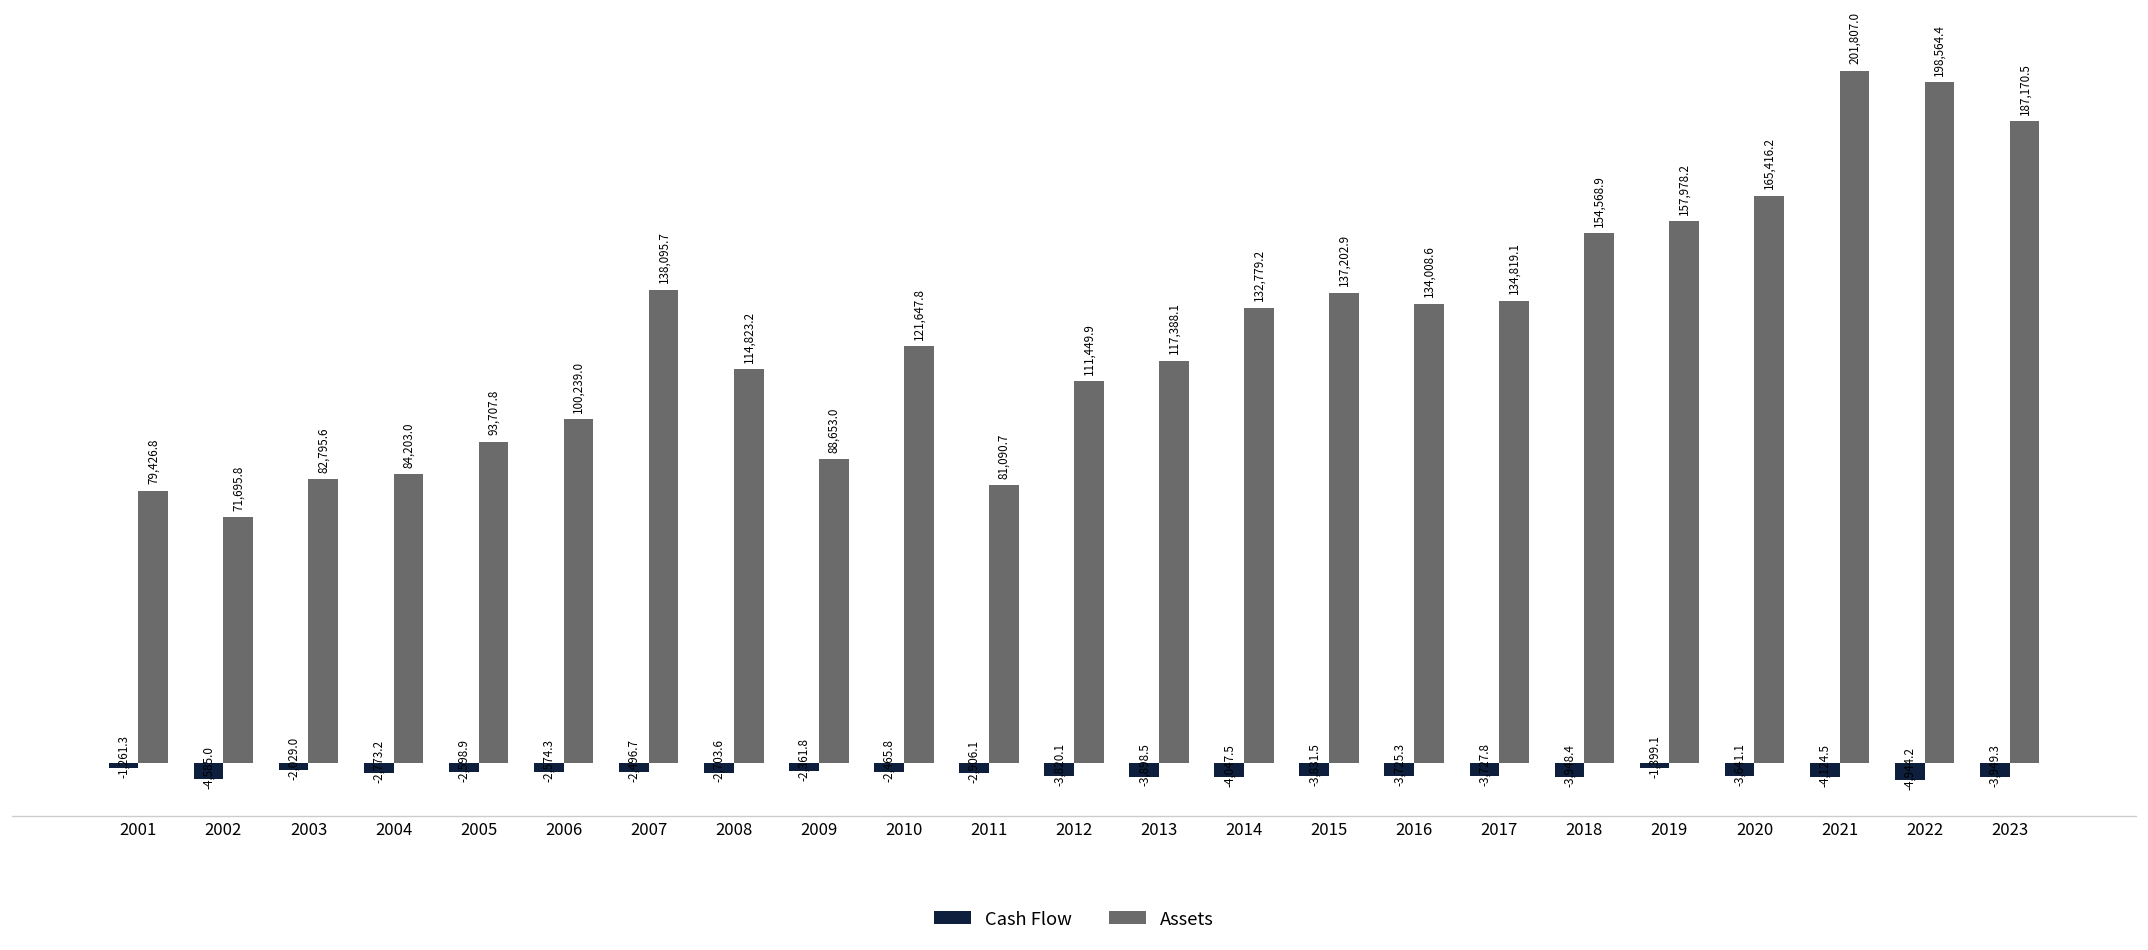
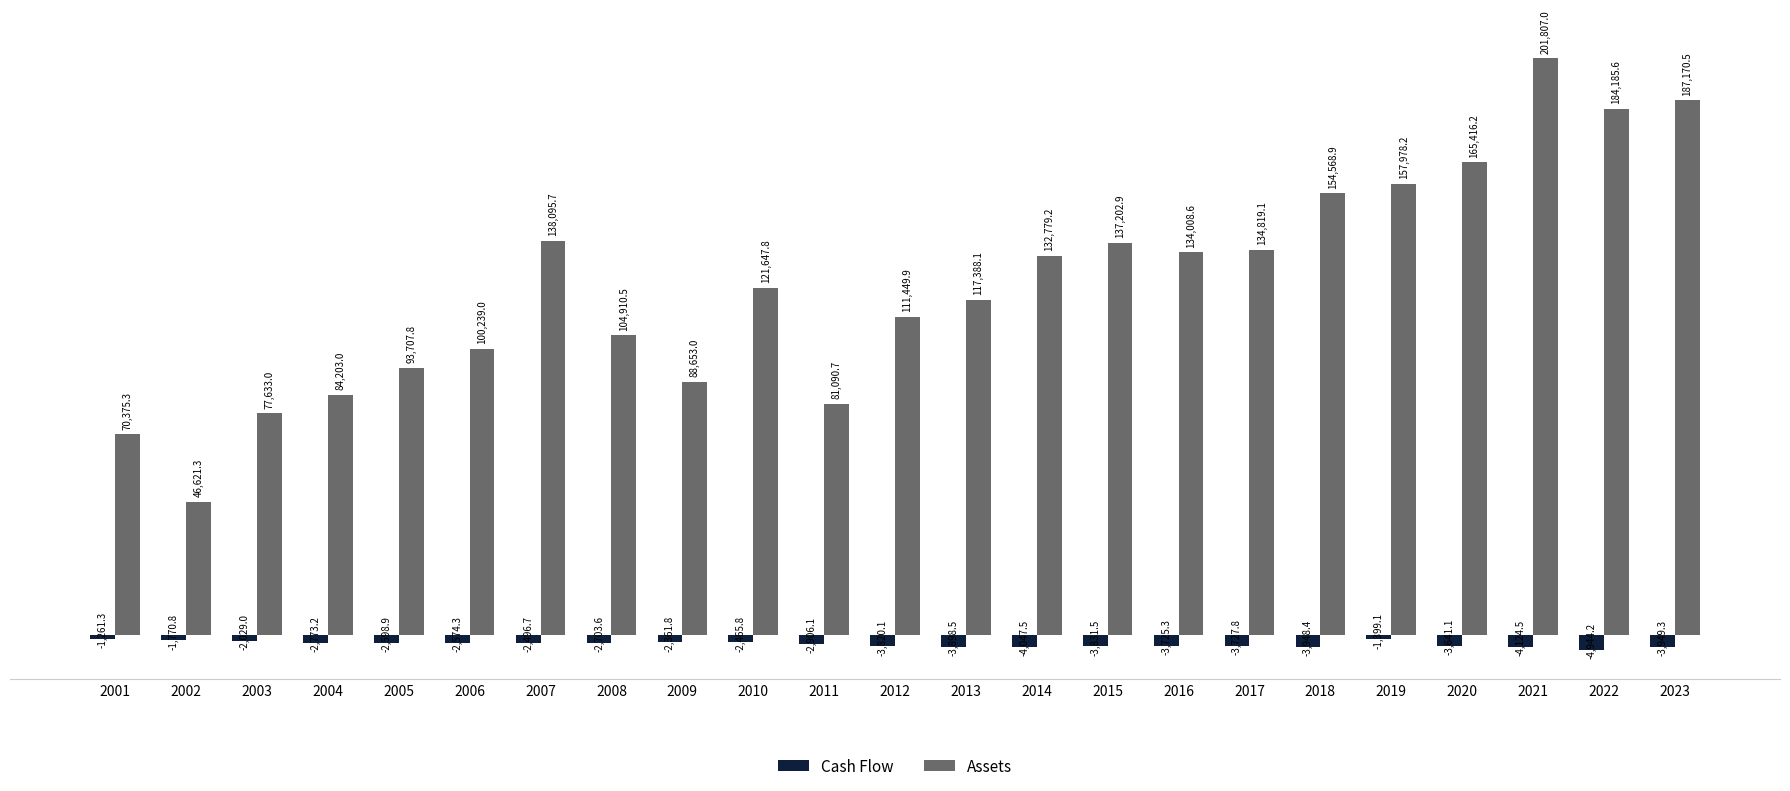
Assets, 2001: 79,426.8 -> 70,375.3
Cash Flow, 2002: -4,585.0 -> -1,770.8
Assets, 2002: 71,695.8 -> 46,621.3
Assets, 2003: 82,795.6 -> 77,633.0
Assets, 2008: 114,823.2 -> 104,910.5
Assets, 2022: 198,564.4 -> 184,185.6
